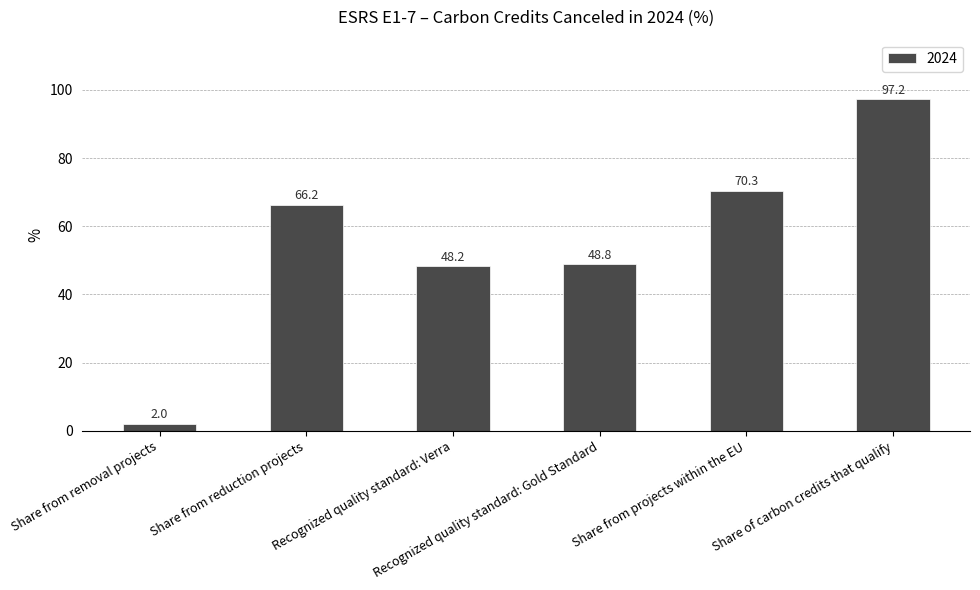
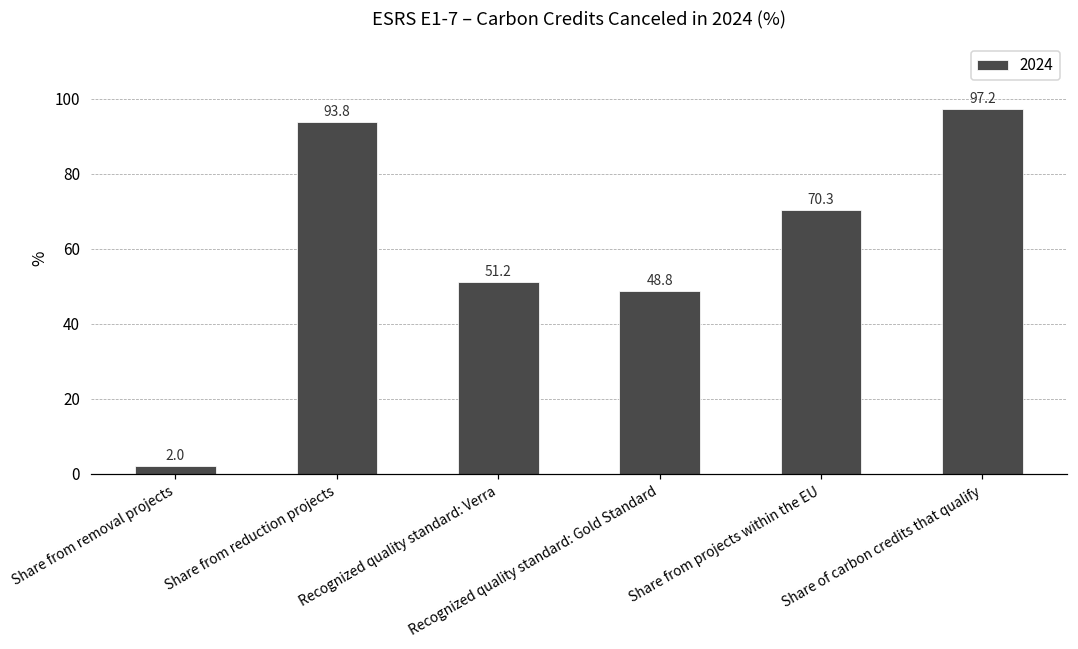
Share from reduction projects: 66.2 -> 93.8
Recognized quality standard: Verra: 48.2 -> 51.2
